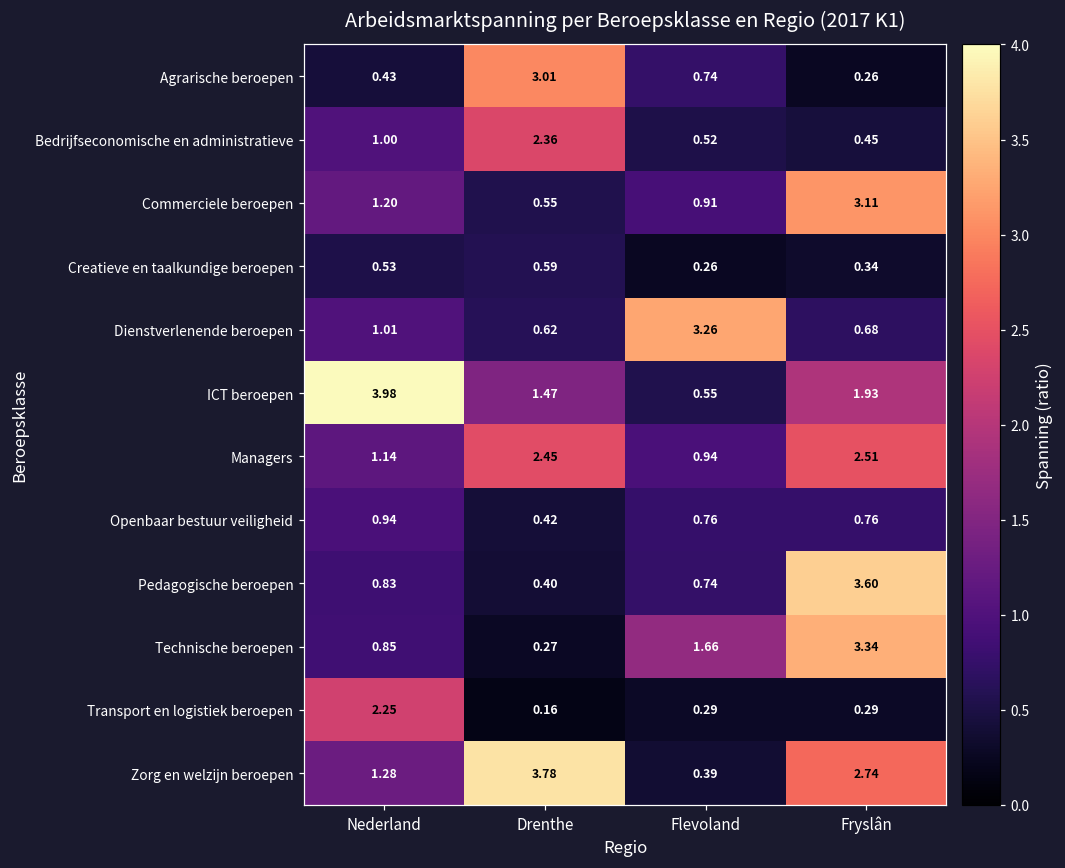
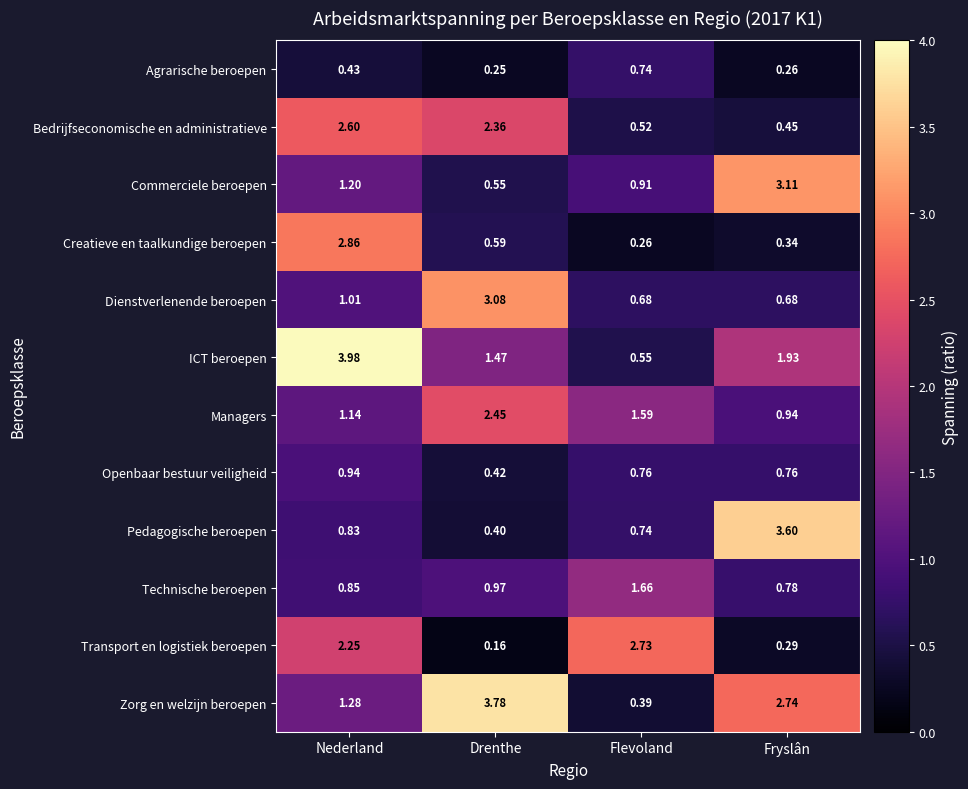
Agrarische beroepen, Drenthe: 3.01 -> 0.25
Bedrijfseconomische en administratieve, Nederland: 1.00 -> 2.60
Creatieve en taalkundige beroepen, Nederland: 0.53 -> 2.86
Dienstverlenende beroepen, Drenthe: 0.62 -> 3.08
Dienstverlenende beroepen, Flevoland: 3.26 -> 0.68
Managers, Flevoland: 0.94 -> 1.59
Managers, Fryslân: 2.51 -> 0.94
Technische beroepen, Drenthe: 0.27 -> 0.97
Technische beroepen, Fryslân: 3.34 -> 0.78
Transport en logistiek beroepen, Flevoland: 0.29 -> 2.73
